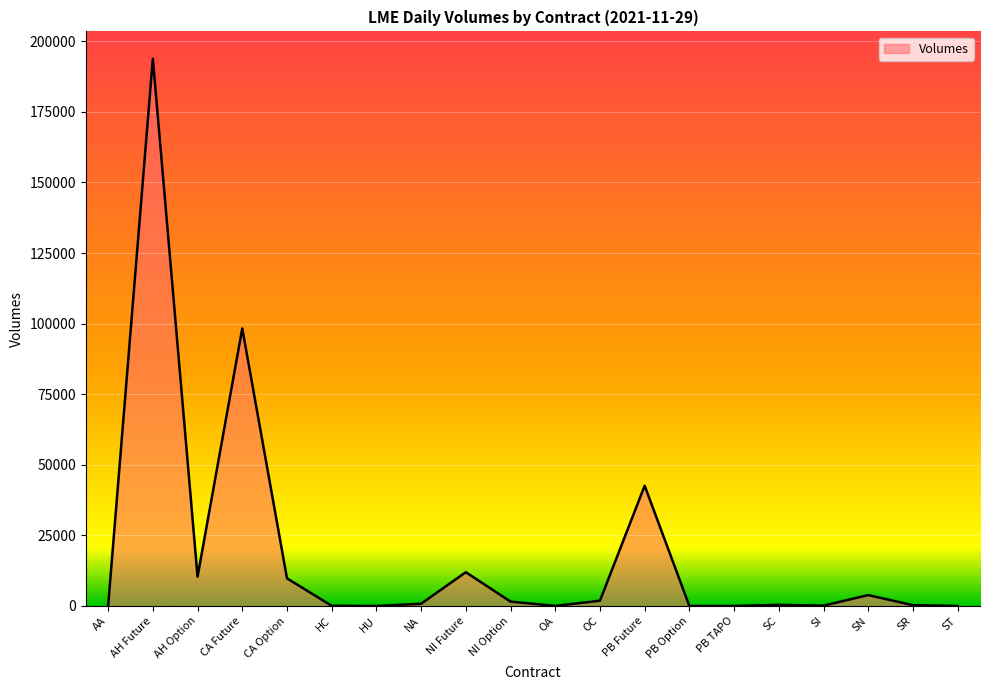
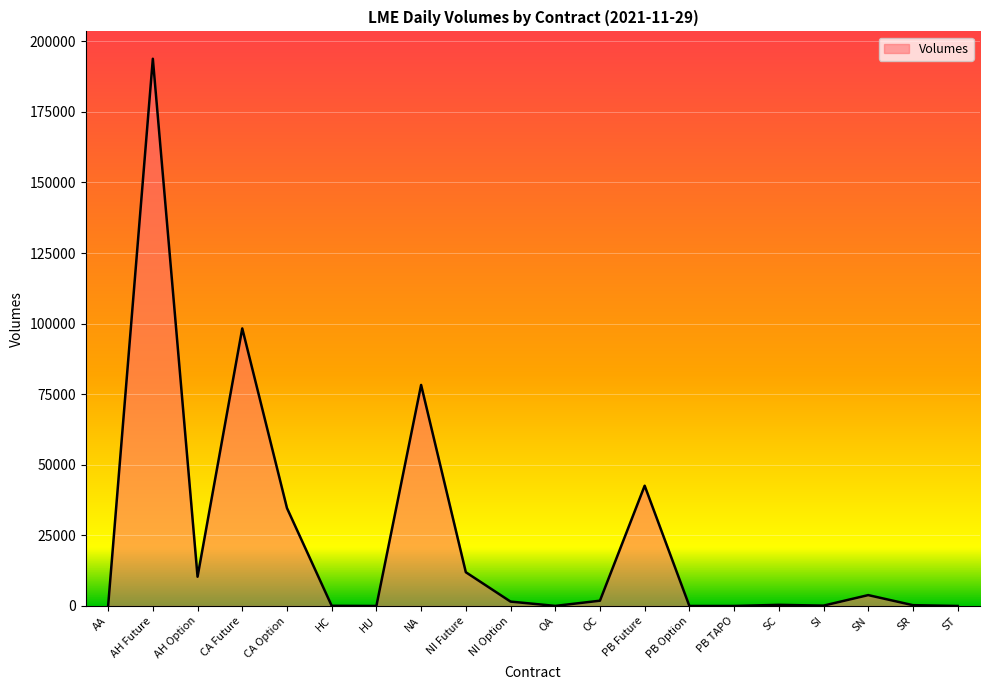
CA Option: 10000 -> 35000
NA: 1000 -> 78000
